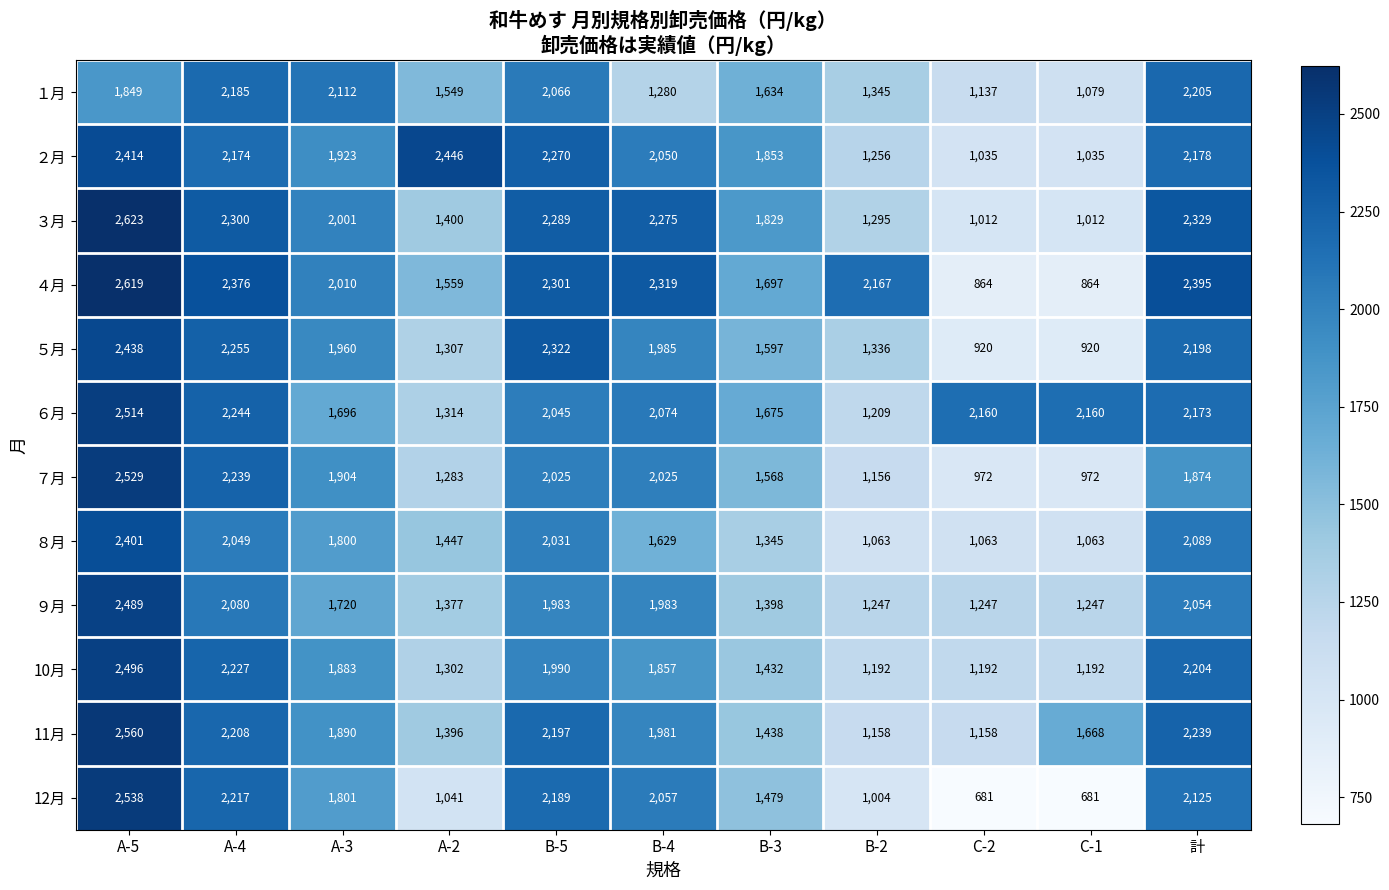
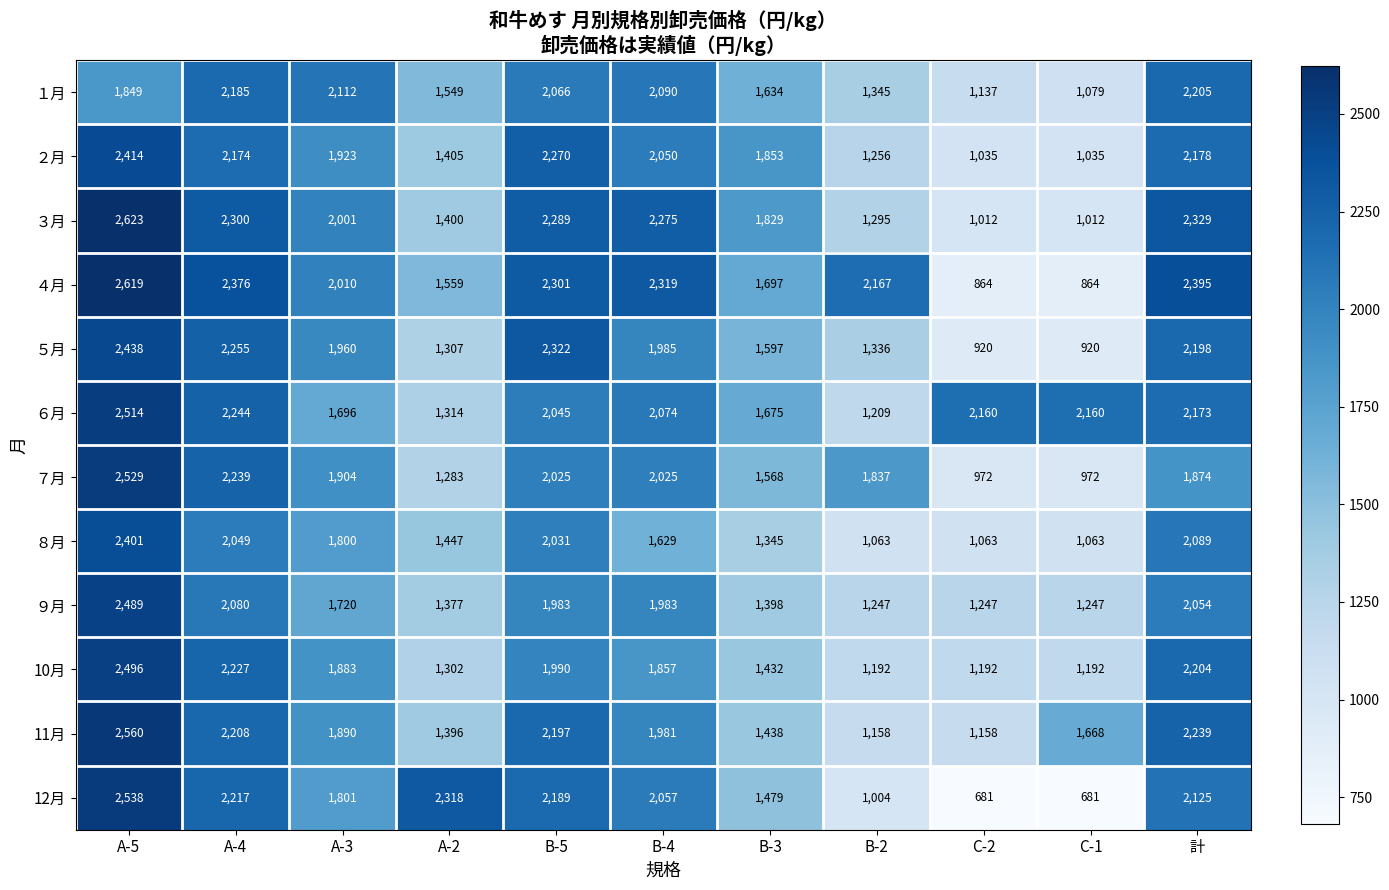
１月, B-4: 1,280 -> 2,090
２月, A-2: 2,446 -> 1,405
７月, B-2: 1,156 -> 1,837
12月, A-2: 1,041 -> 2,318
